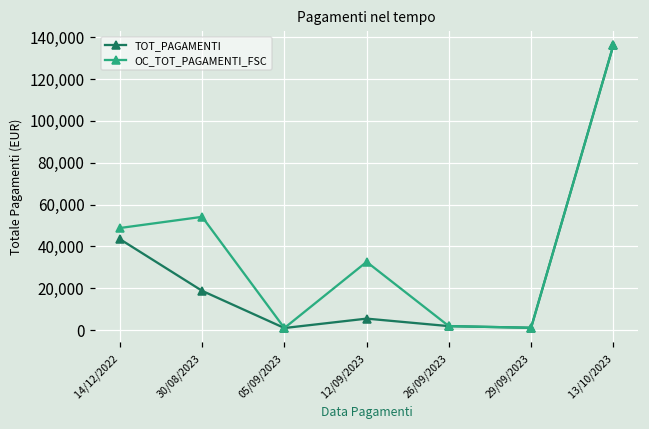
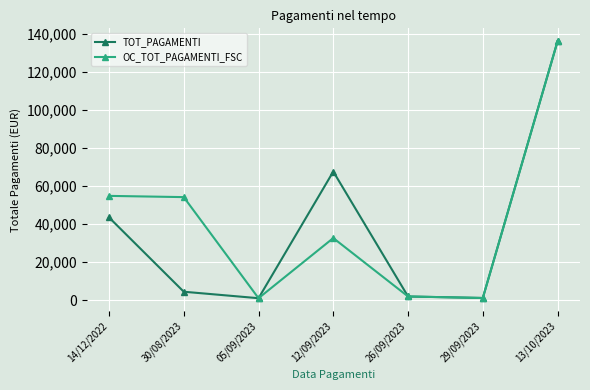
OC_TOT_PAGAMENTI_FSC, 14/12/2022: 49,000 -> 55,000
TOT_PAGAMENTI, 30/08/2023: 19,000 -> 4,000
TOT_PAGAMENTI, 12/09/2023: 6,000 -> 68,000
